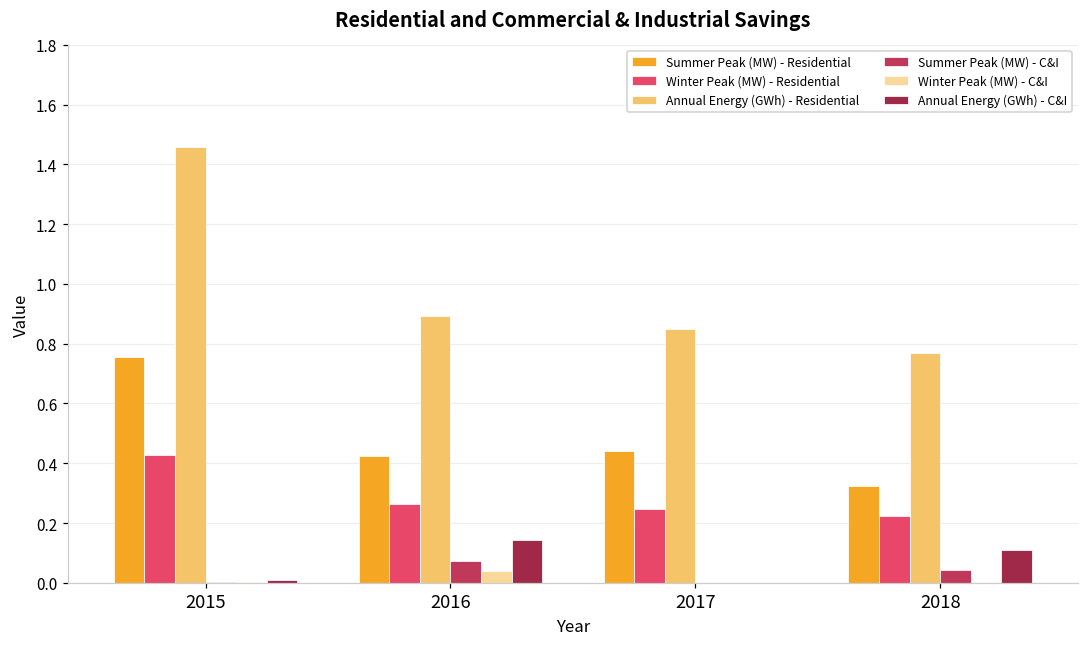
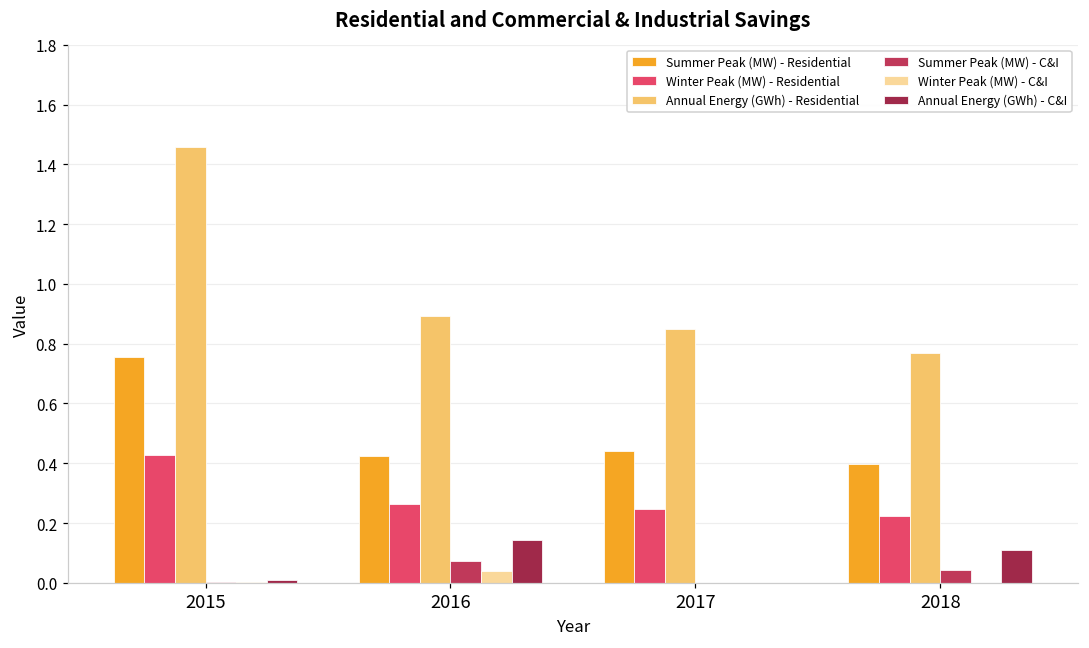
Summer Peak (MW) - Residential, 2018: 0.33 -> 0.40
